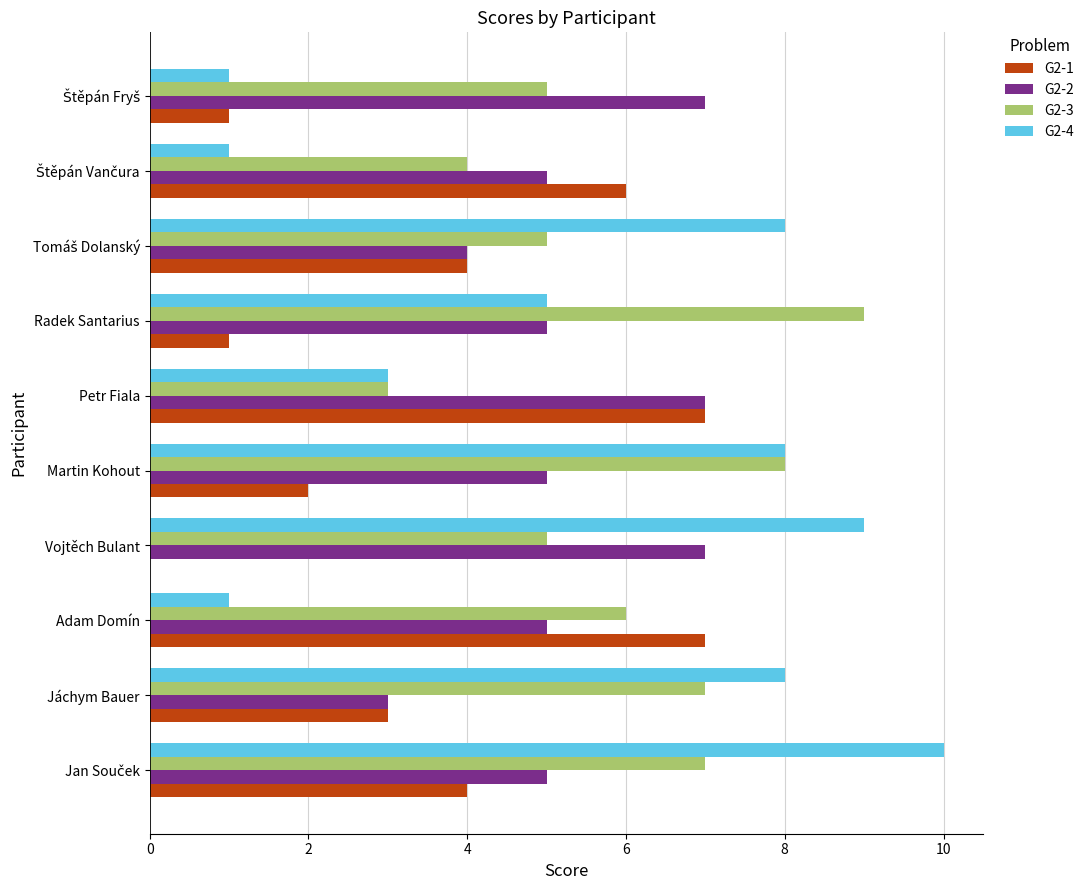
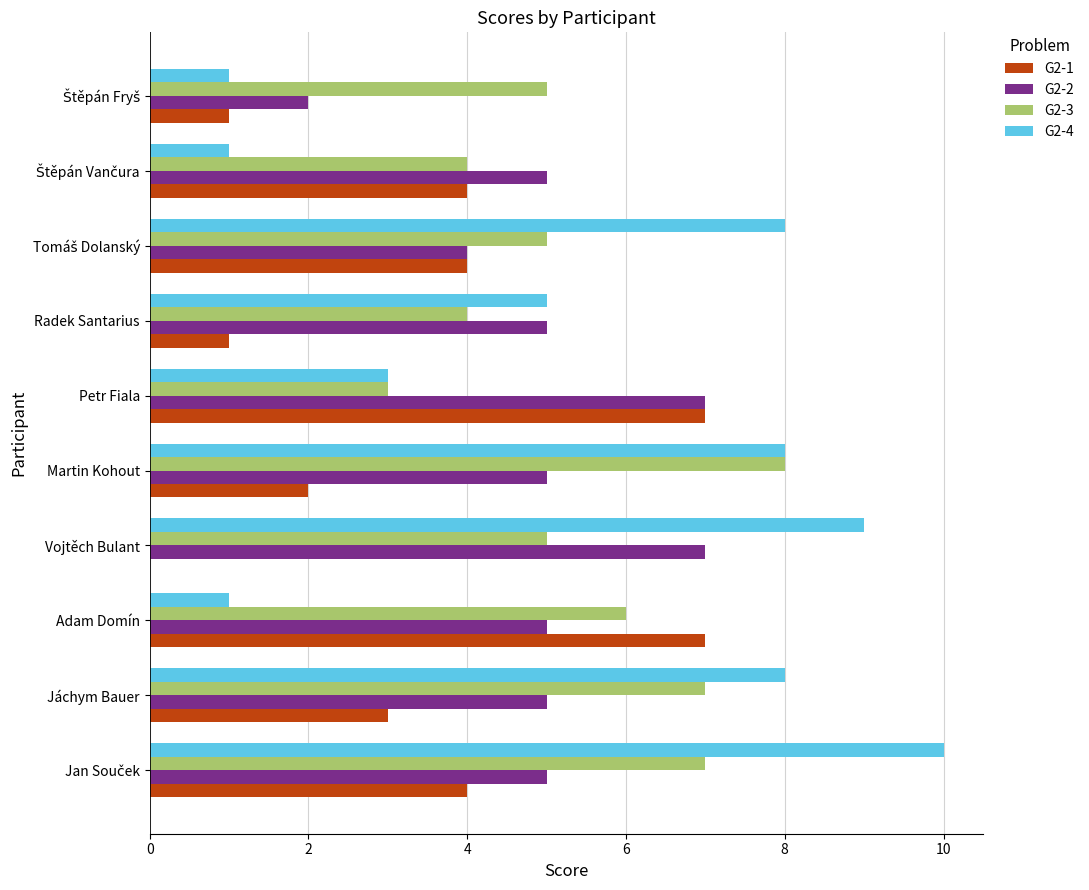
G2-2, Štěpán Fryš: 7 -> 2
G2-1, Štěpán Vančura: 6 -> 4
G2-3, Radek Santarius: 9 -> 4
G2-2, Jáchym Bauer: 3 -> 5
